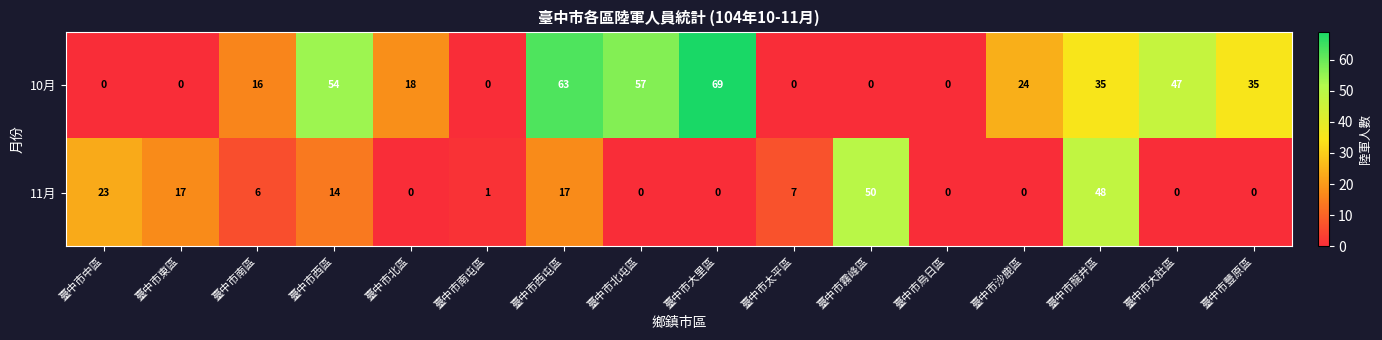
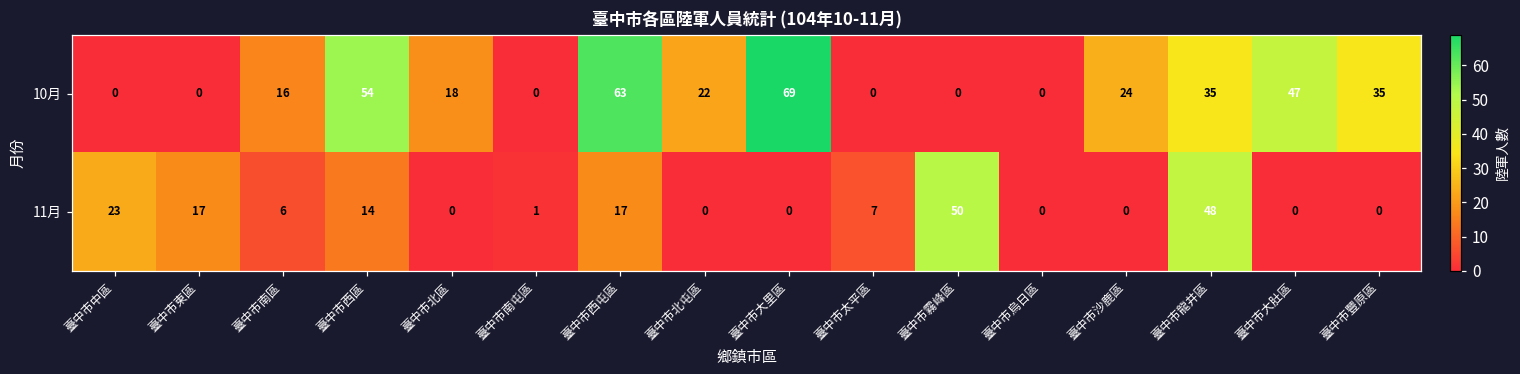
10月, 臺中市北屯區: 57 -> 22
